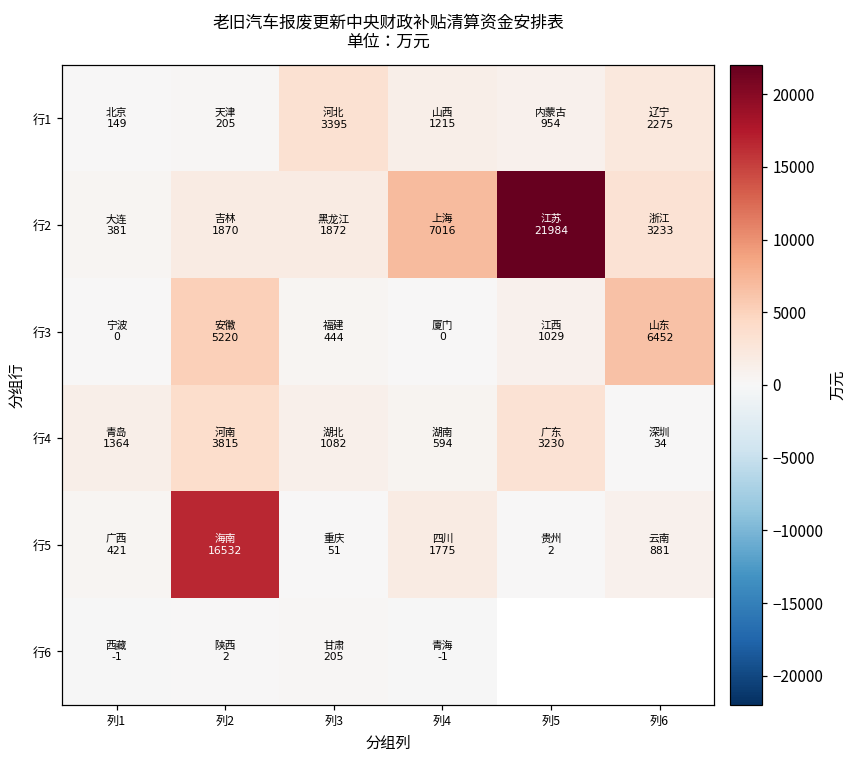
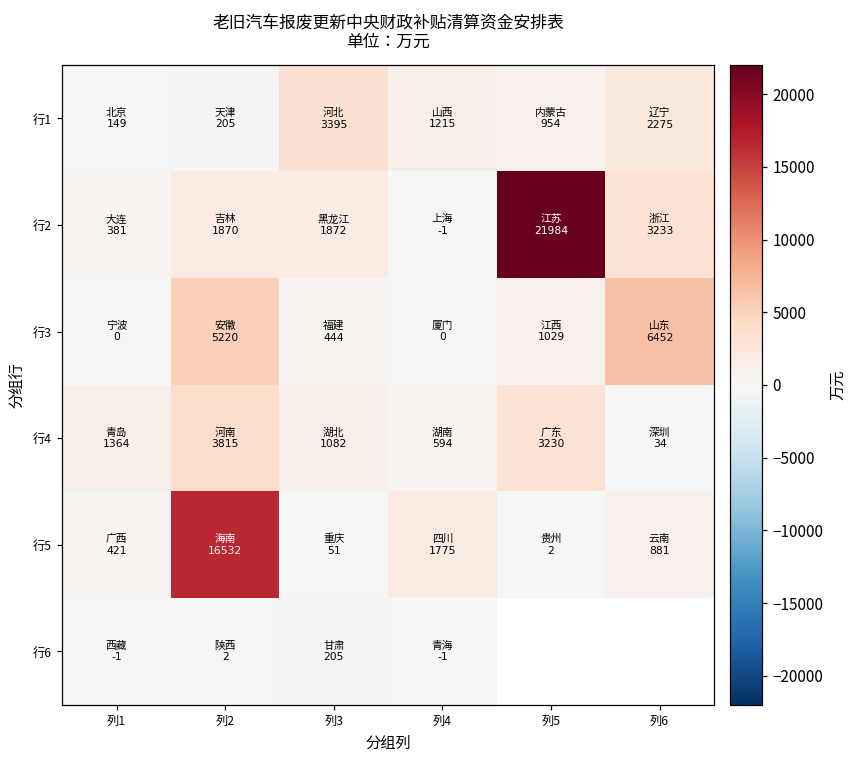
行2, 列4: 7016 -> -1
